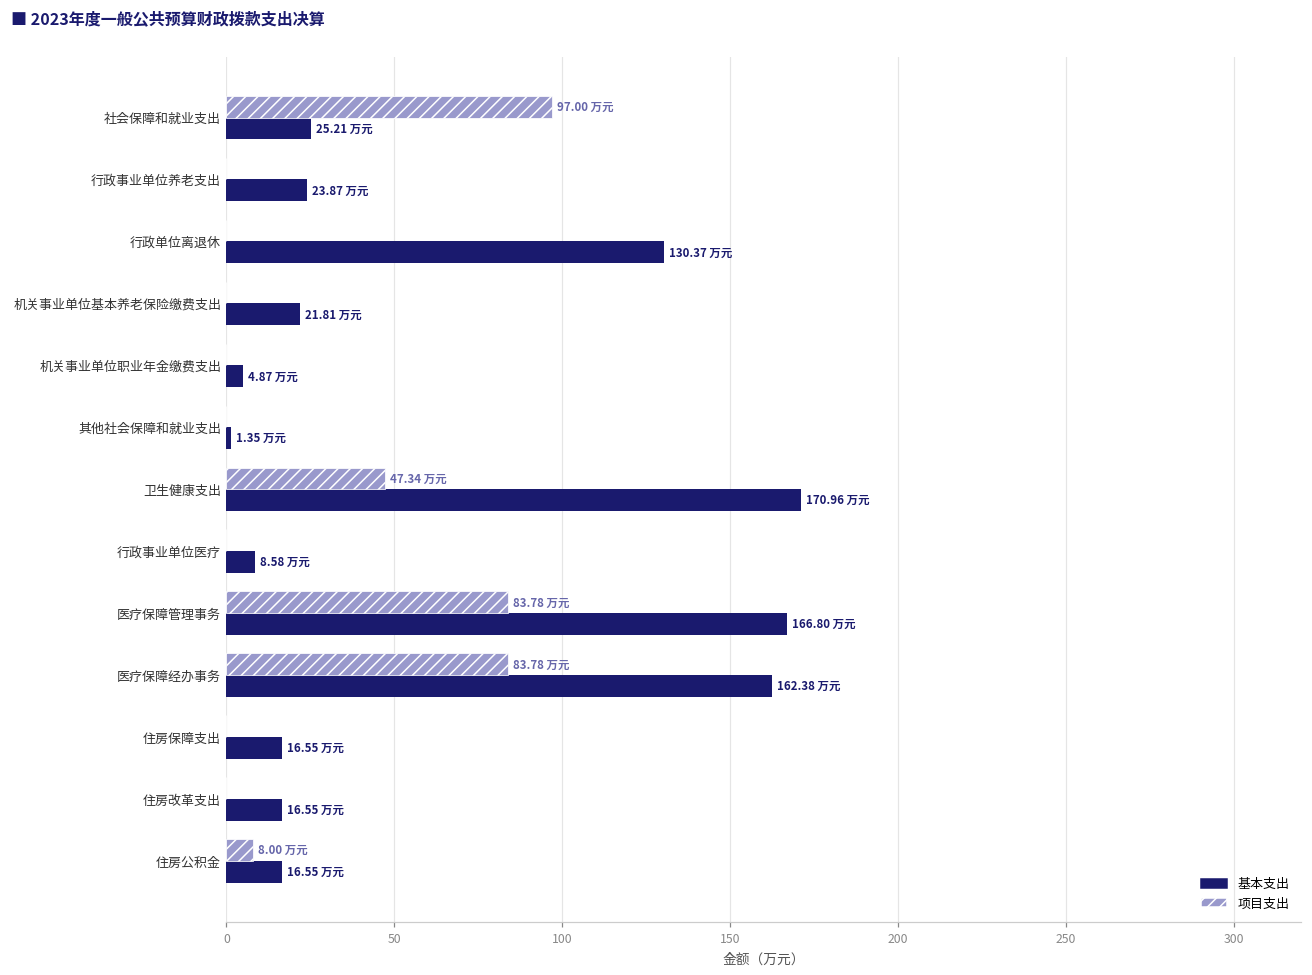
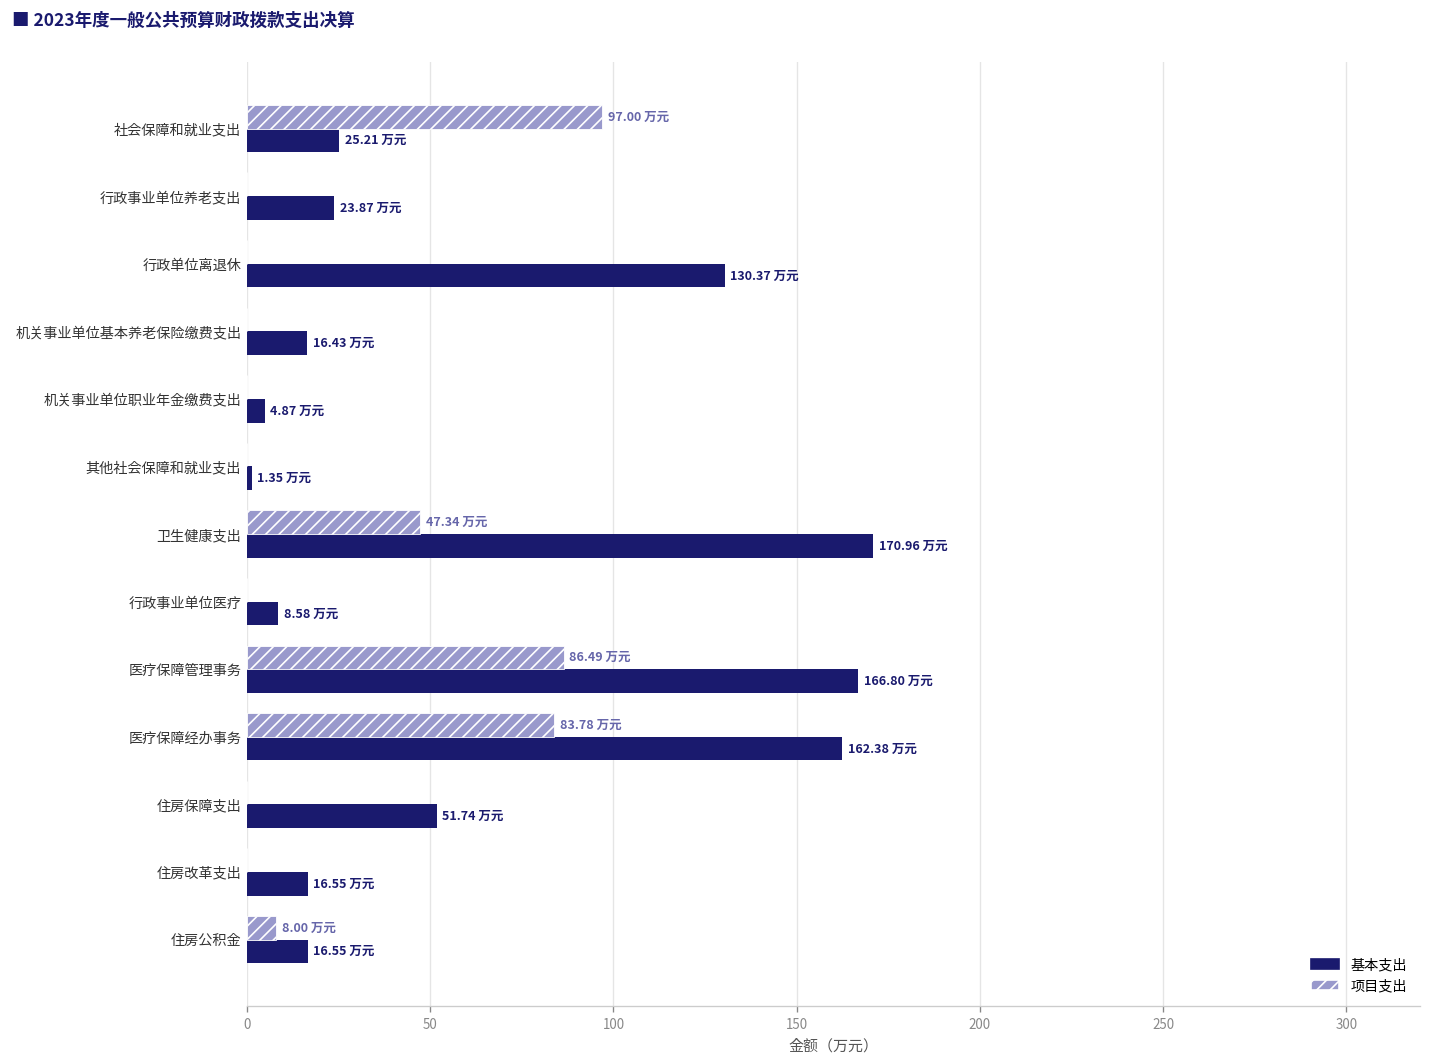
基本支出, 机关事业单位基本养老保险缴费支出: 21.81 -> 16.43
项目支出, 医疗保障管理事务: 83.78 -> 86.49
基本支出, 住房保障支出: 16.55 -> 51.74
